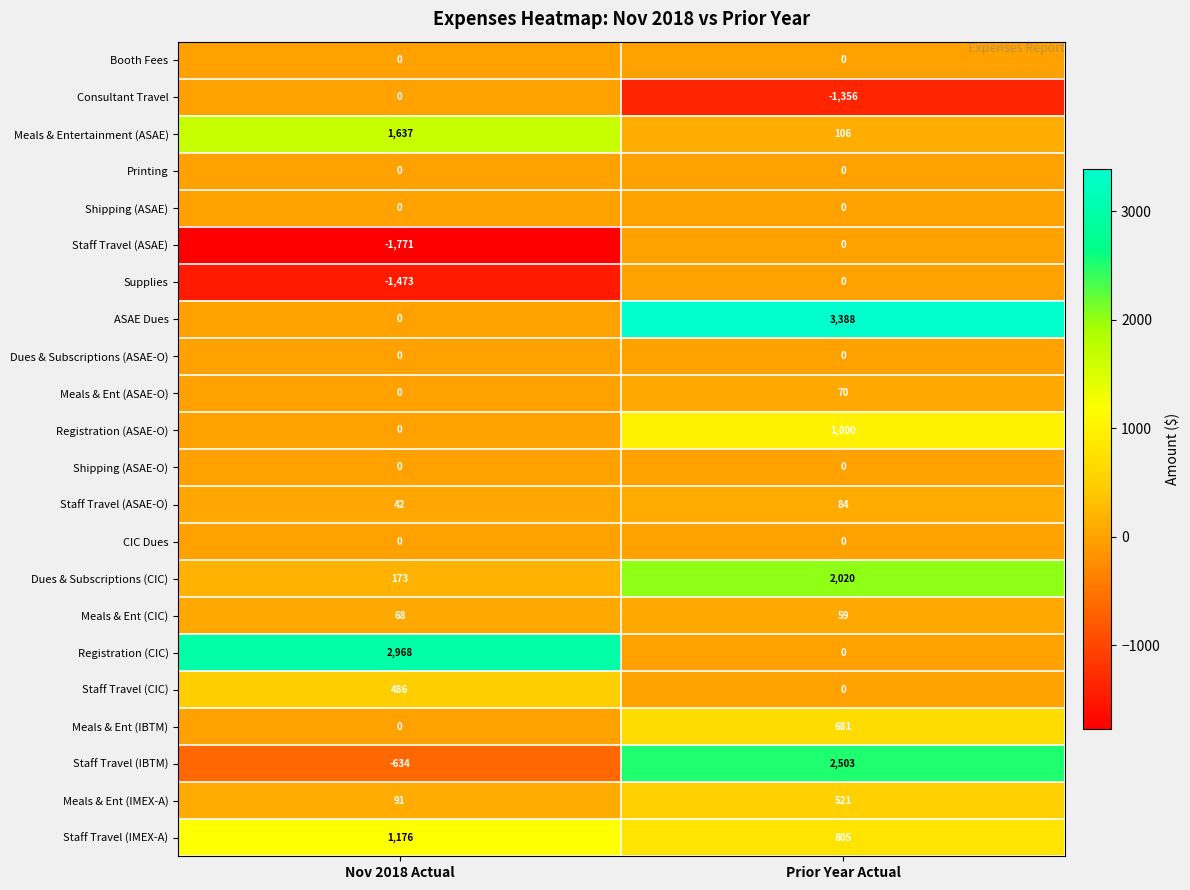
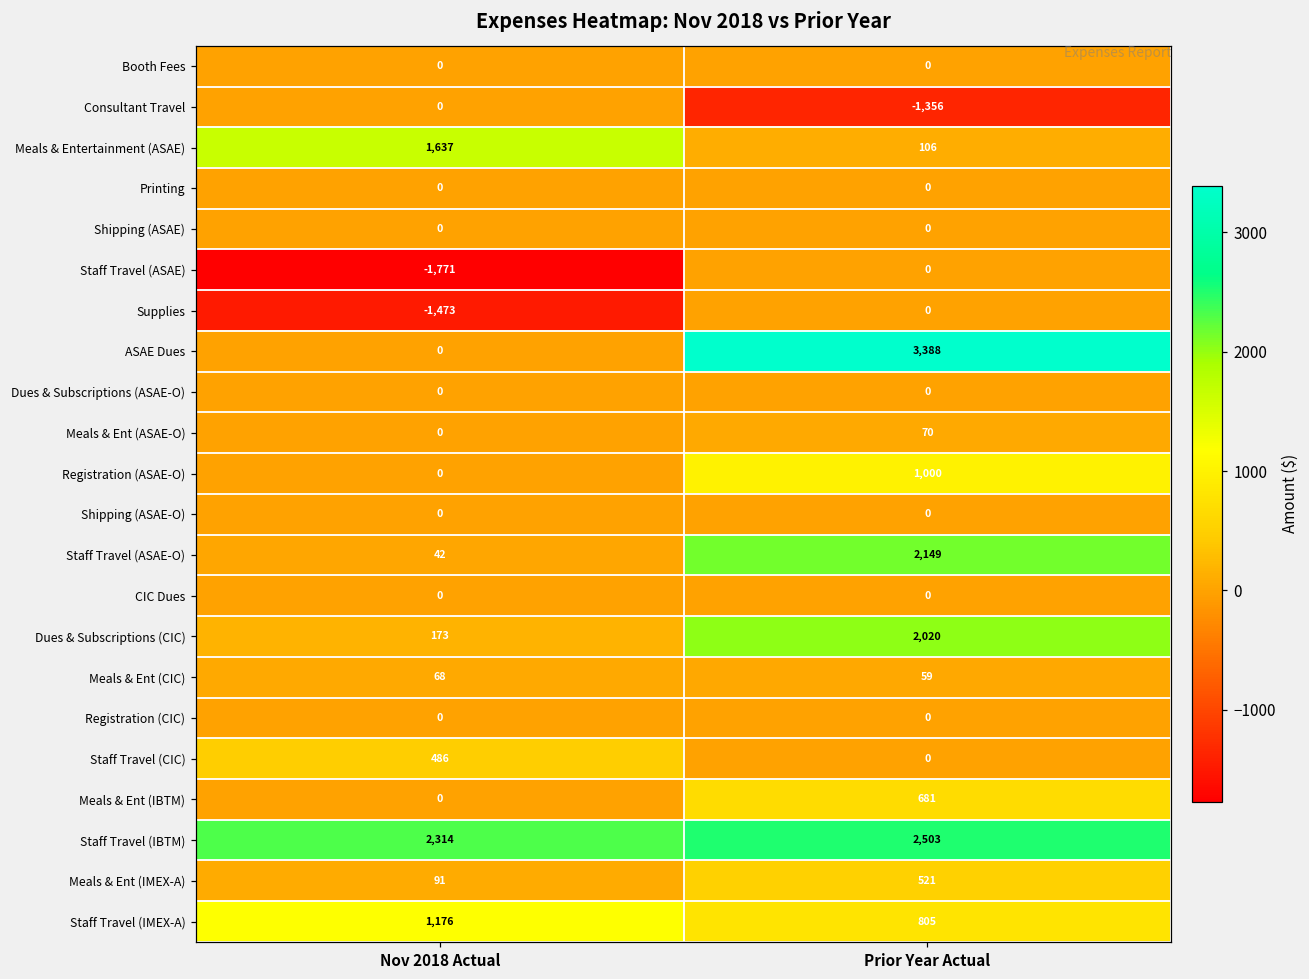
Staff Travel (ASAE-O), Prior Year Actual: 84 -> 2,149
Registration (CIC), Nov 2018 Actual: 2,968 -> 0
Staff Travel (IBTM), Nov 2018 Actual: -634 -> 2,314
